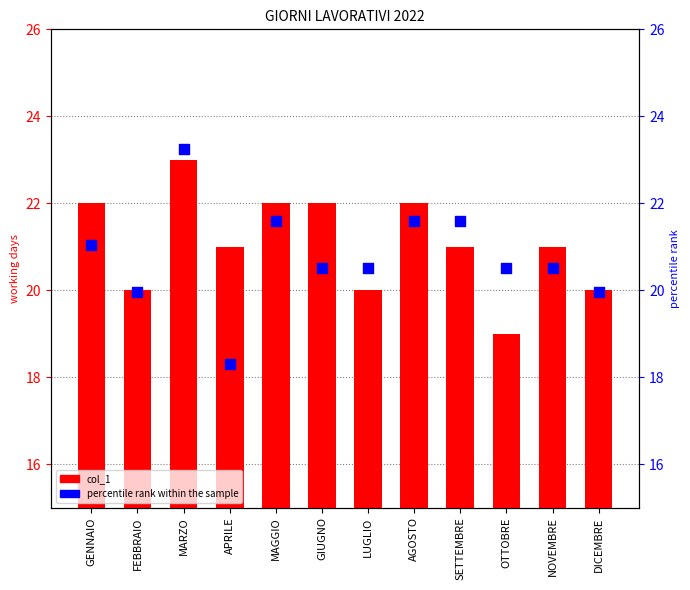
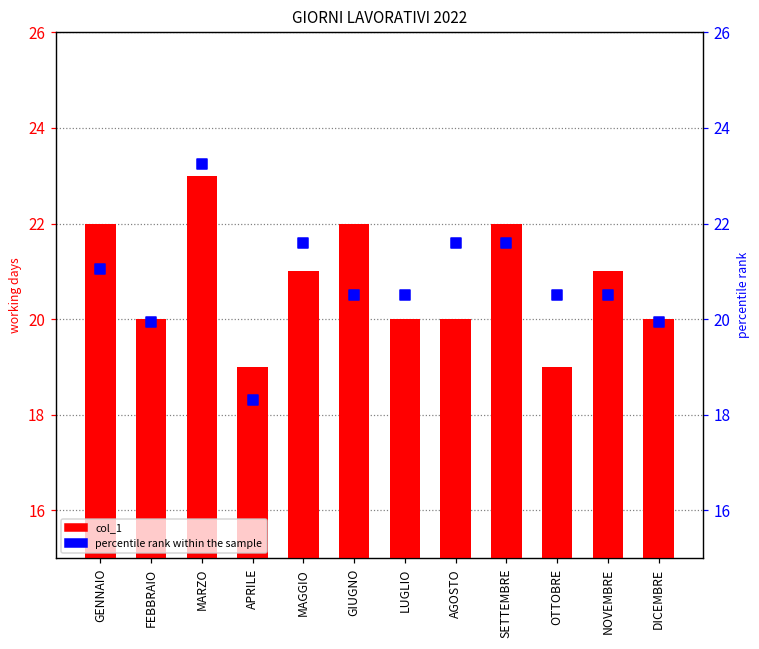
col_1, APRILE: 21 -> 19
col_1, MAGGIO: 22 -> 21
col_1, AGOSTO: 22 -> 20
col_1, SETTEMBRE: 21 -> 22
